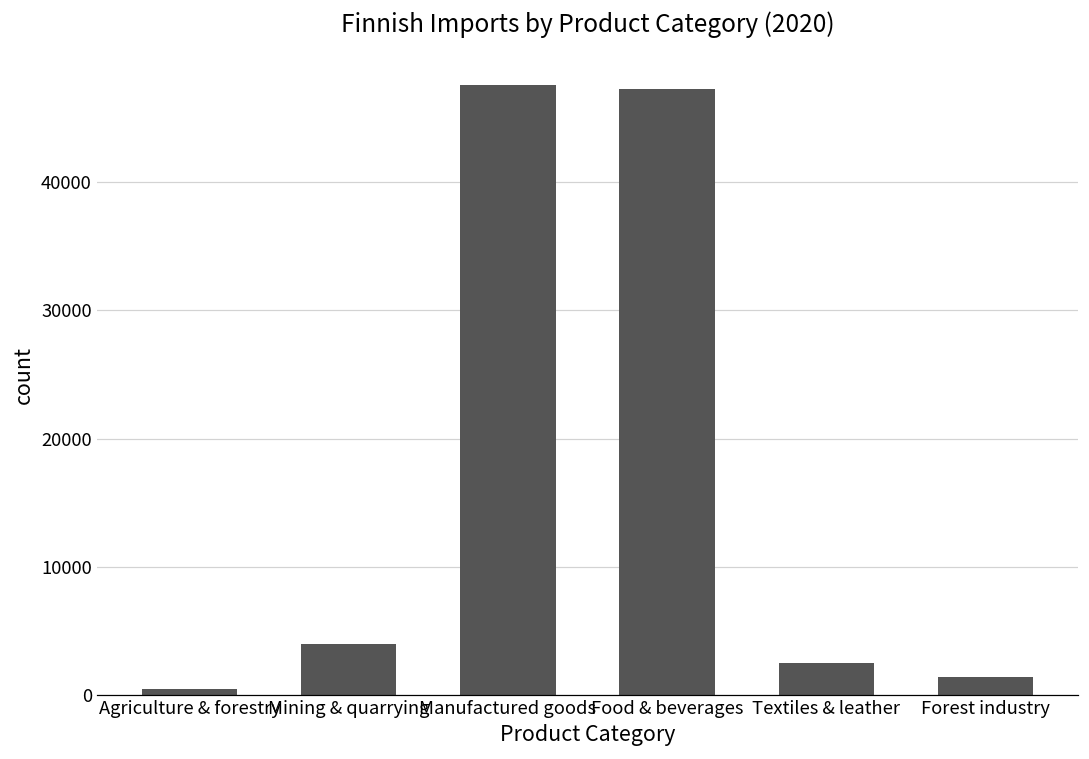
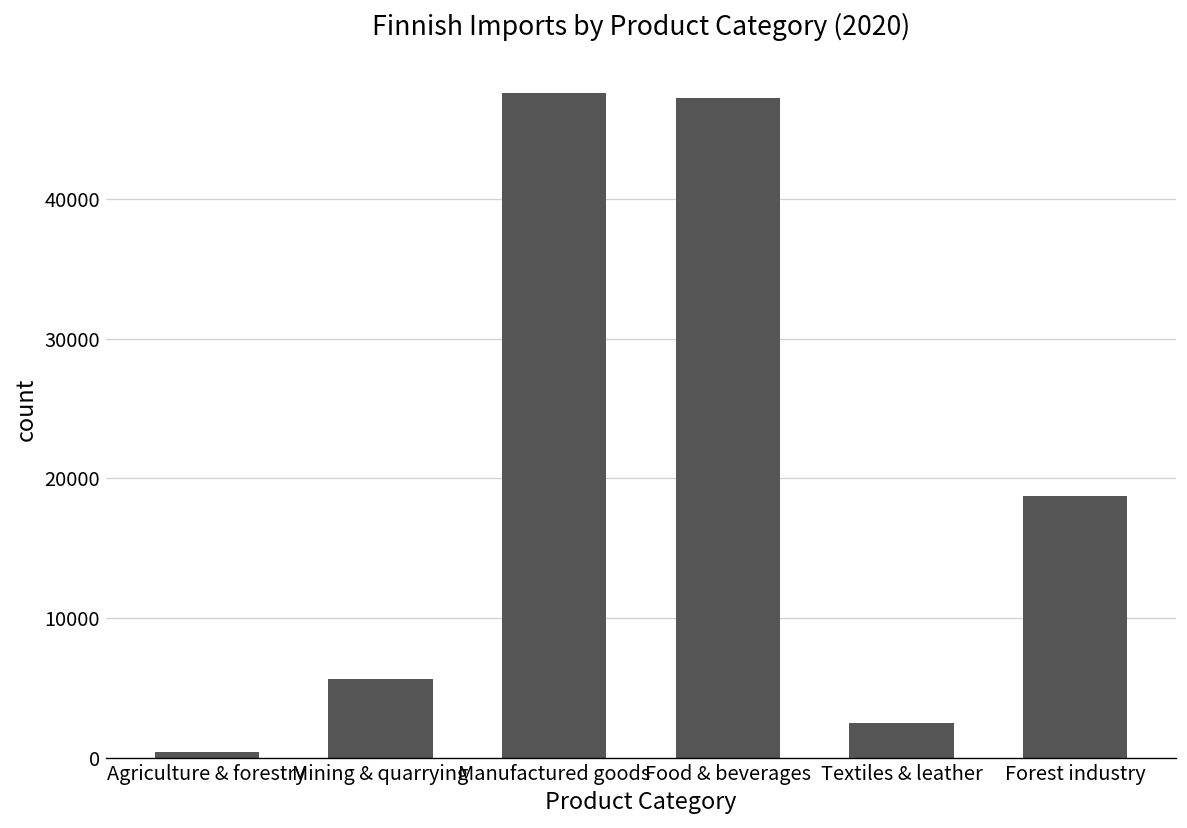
Mining & quarrying: 3900 -> 5600
Forest industry: 1400 -> 18700
